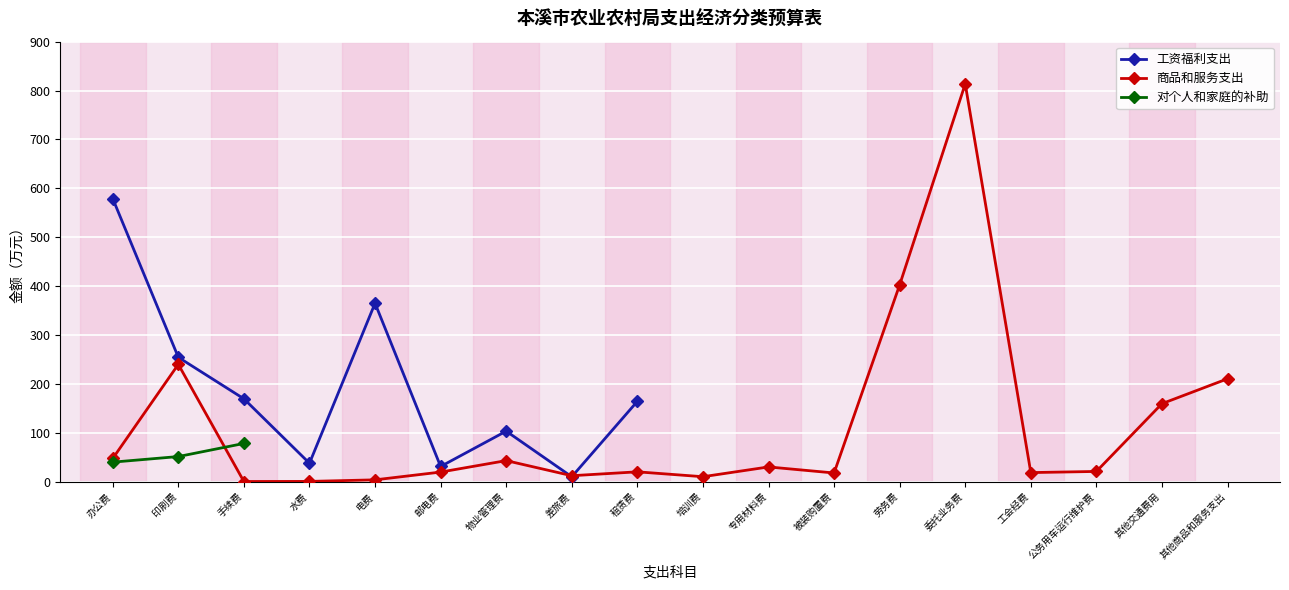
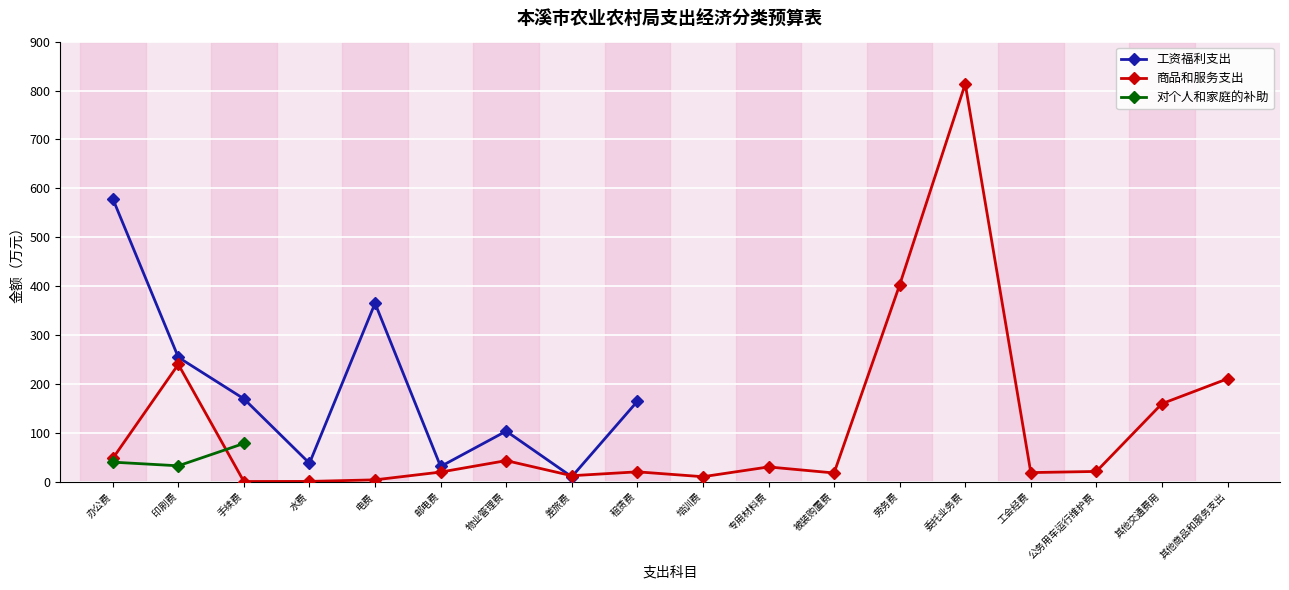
对个人和家庭的补助, 印刷费: 50 -> 30
